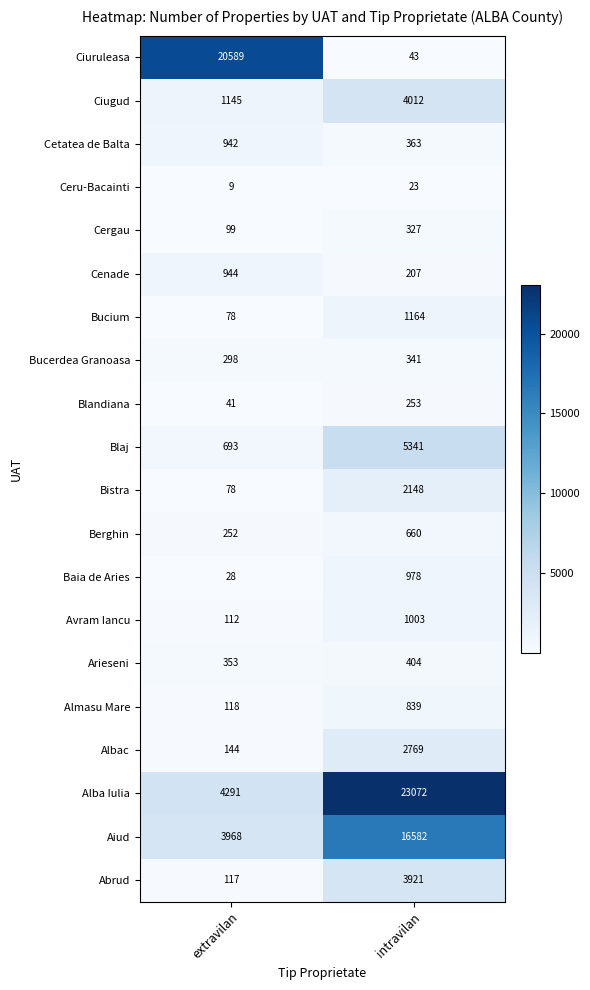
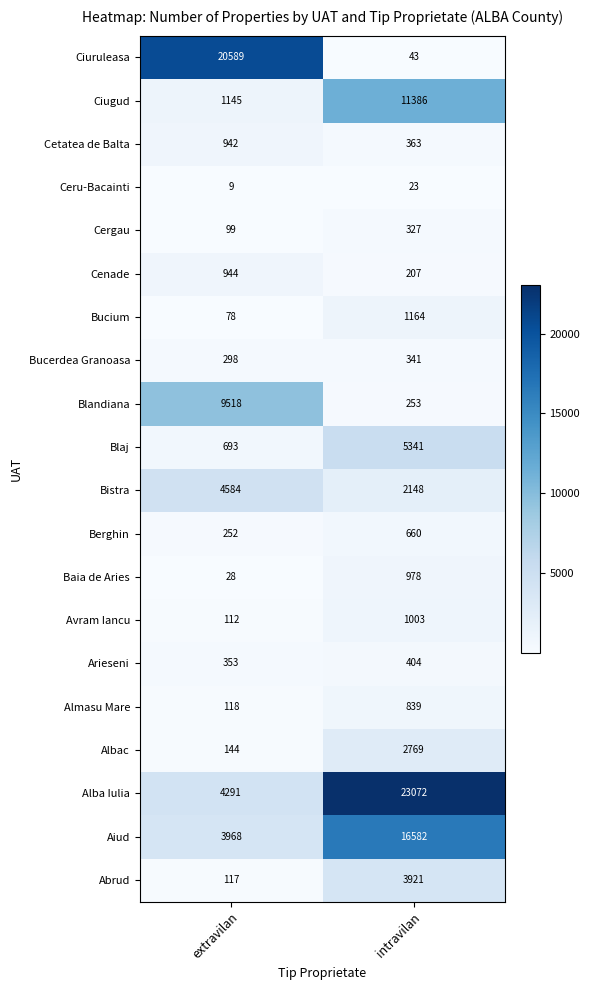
Ciugud, intravilan: 4012 -> 11386
Blandiana, extravilan: 41 -> 9518
Bistra, extravilan: 78 -> 4584
